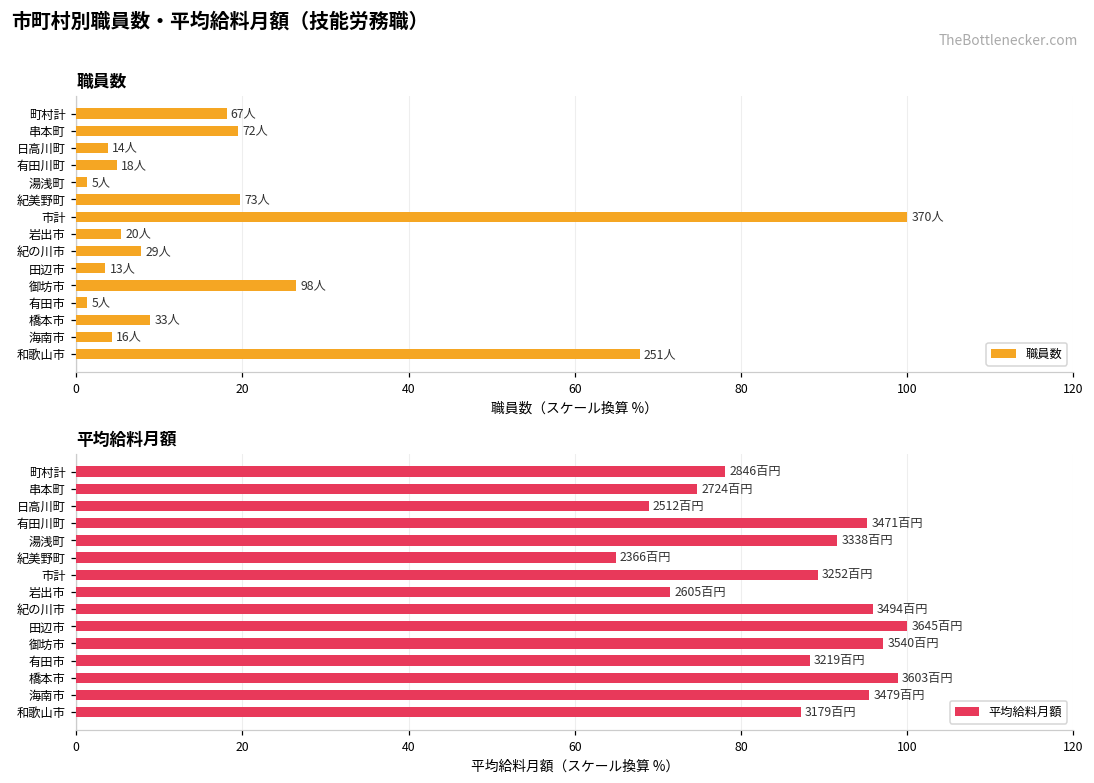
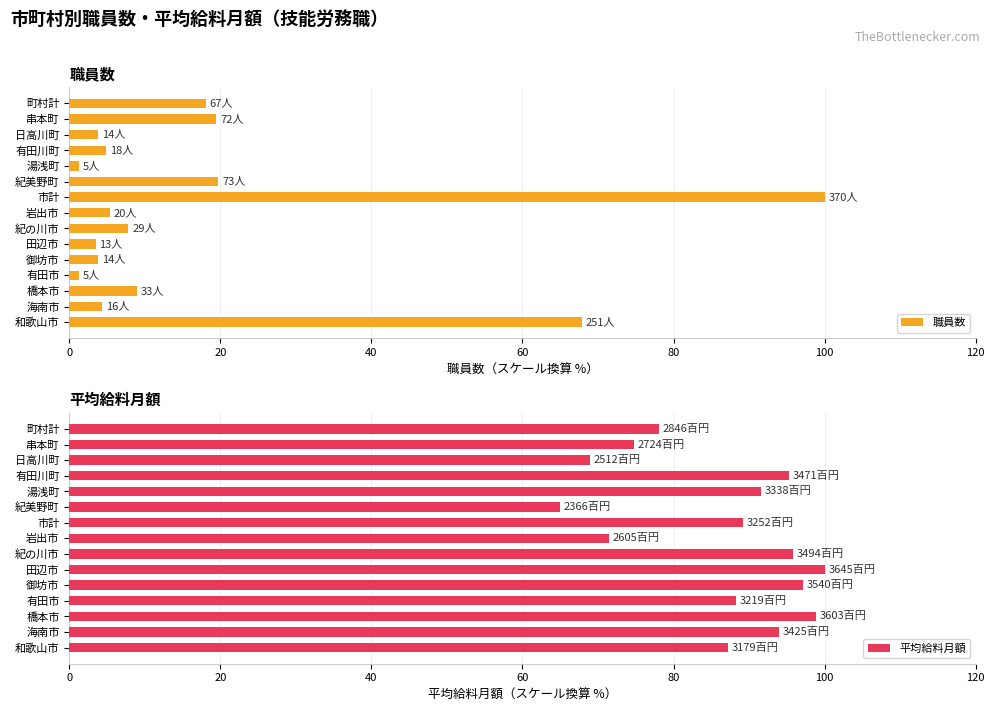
職員数, 御坊市: 98人 -> 14人
平均給料月額, 海南市: 3479 -> 3425
